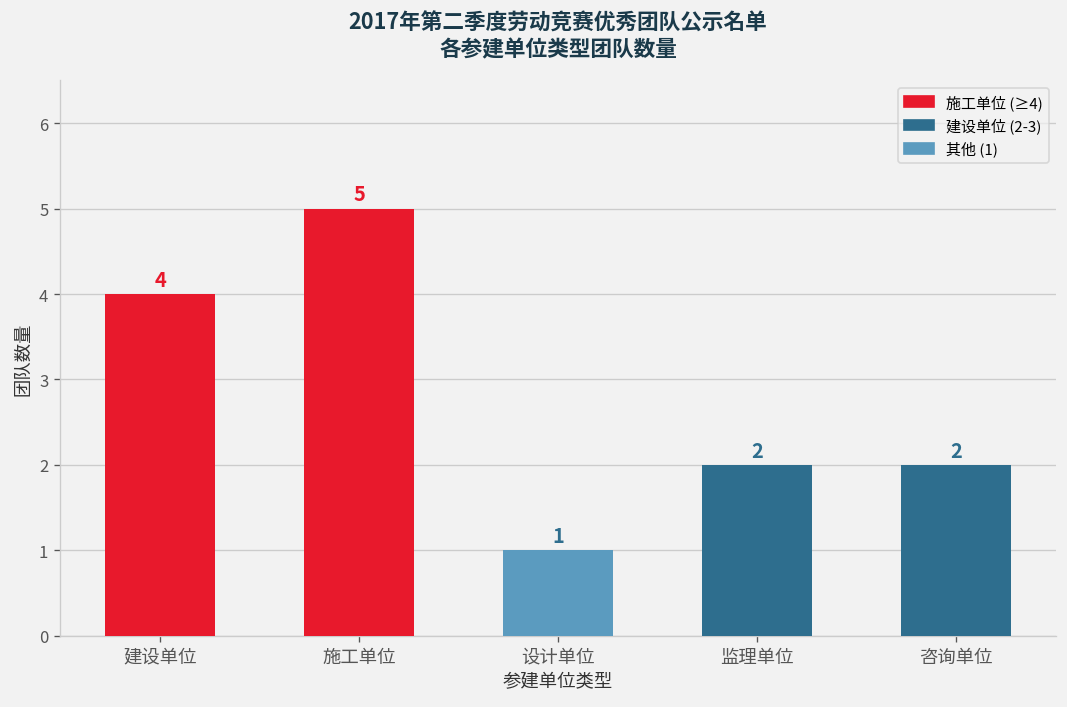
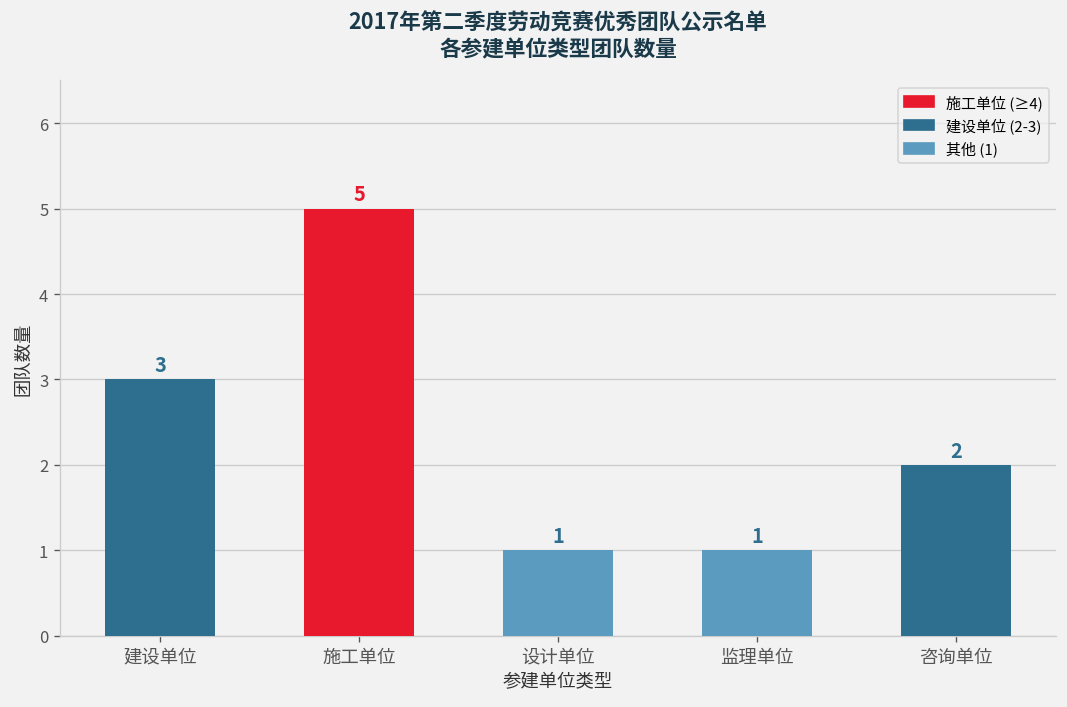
建设单位: 4 -> 3
监理单位: 2 -> 1
